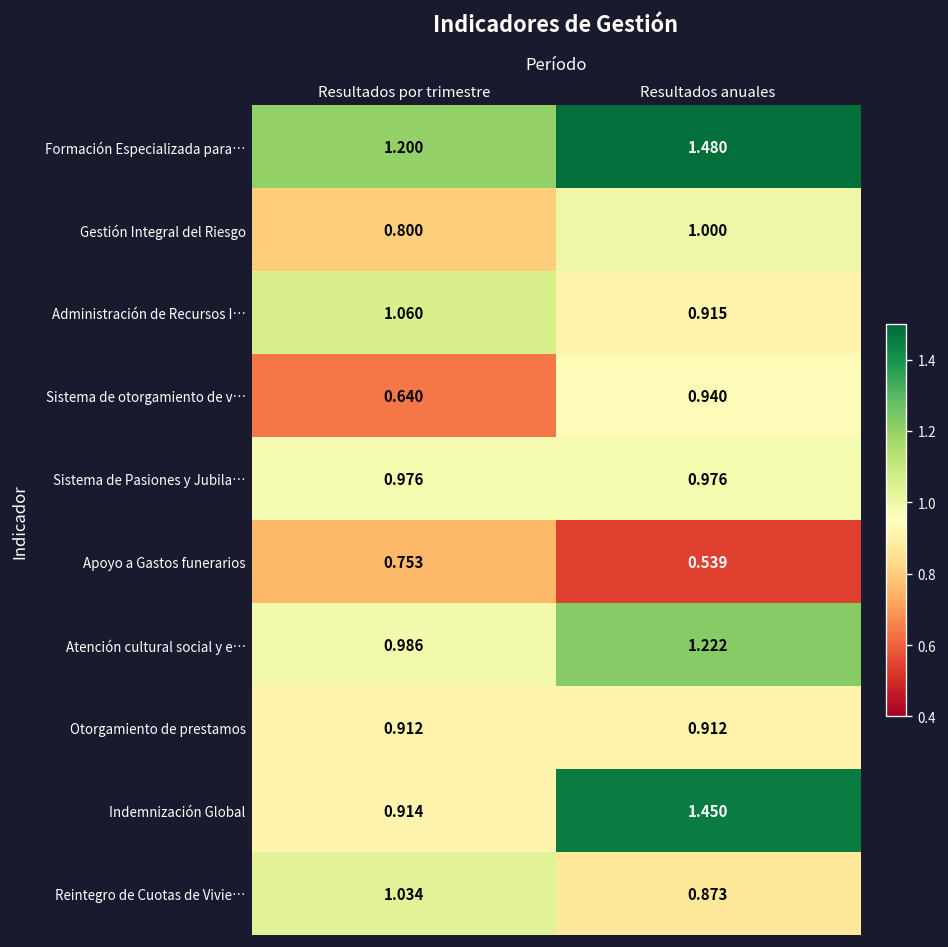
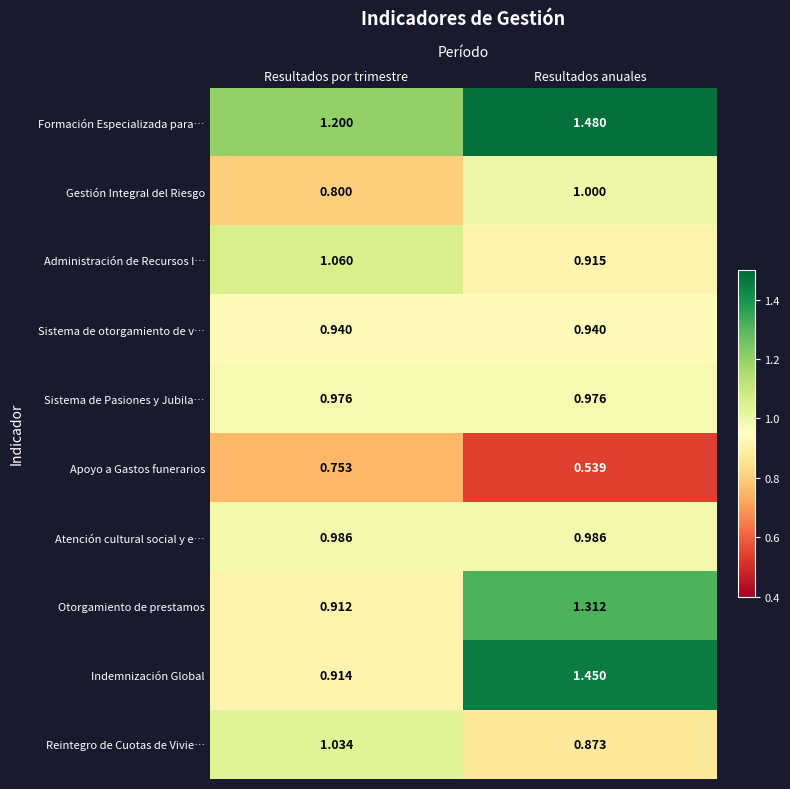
Sistema de otorgamiento de v…, Resultados por trimestre: 0.640 -> 0.940
Atención cultural social y e…, Resultados anuales: 1.222 -> 0.986
Otorgamiento de prestamos, Resultados anuales: 0.912 -> 1.312
